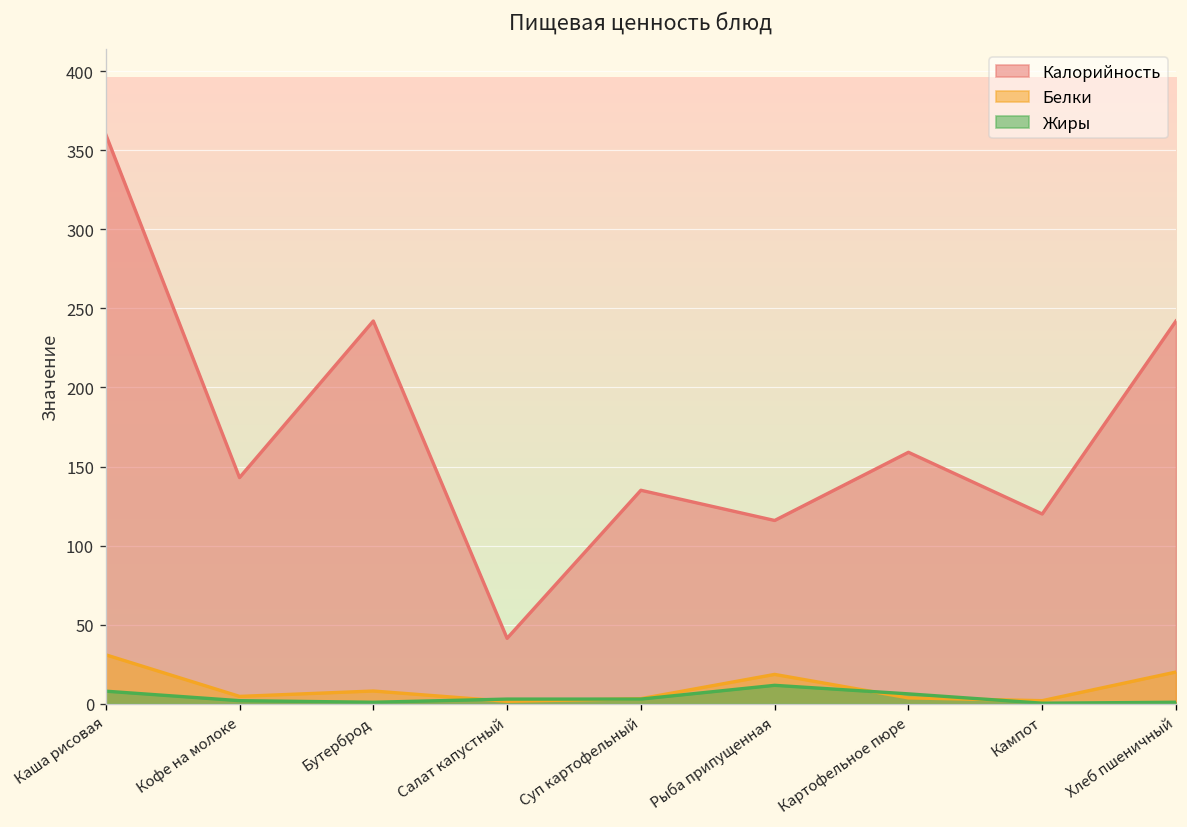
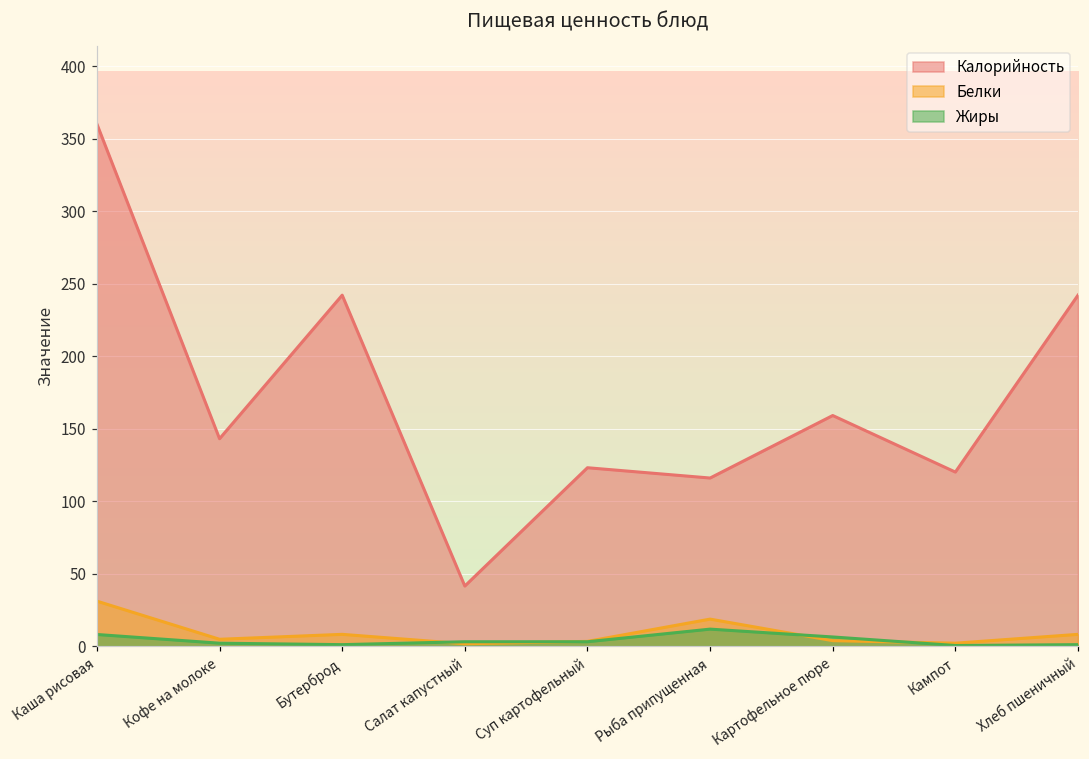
Калорийность, Суп картофельный: 135 -> 123
Белки, Хлеб пшеничный: 20 -> 8
